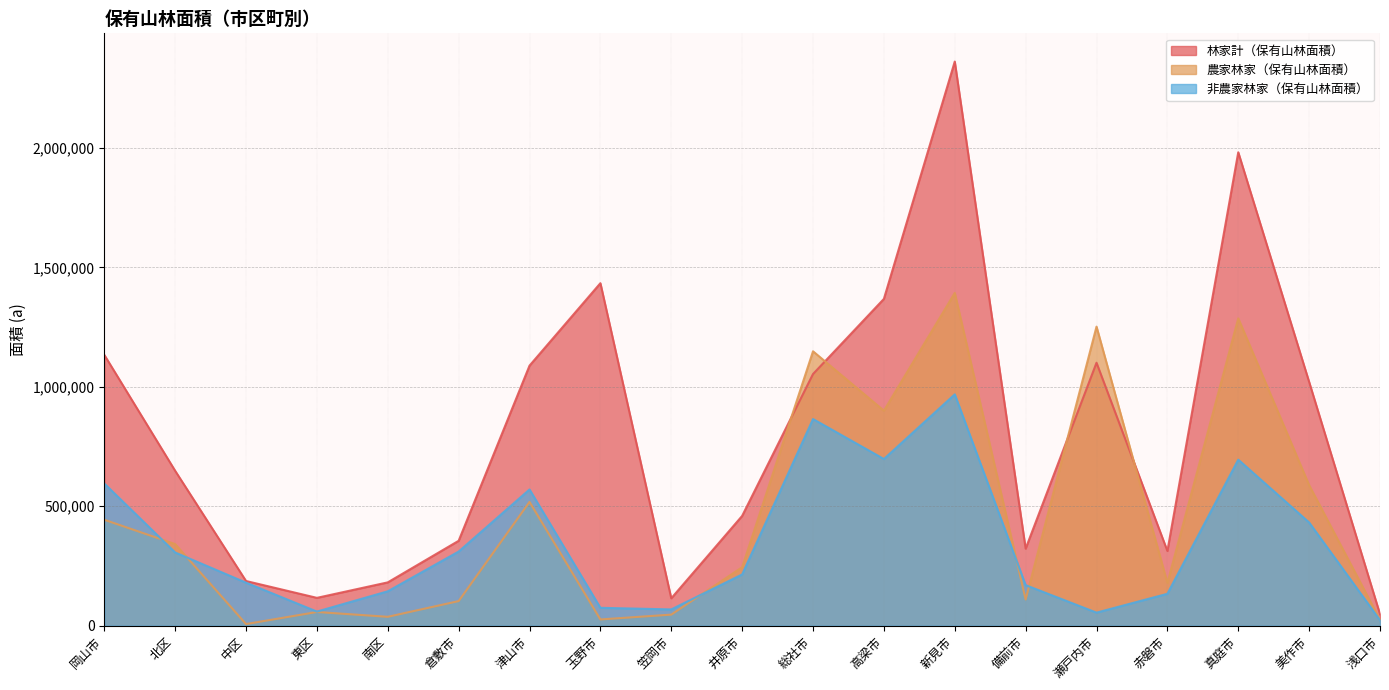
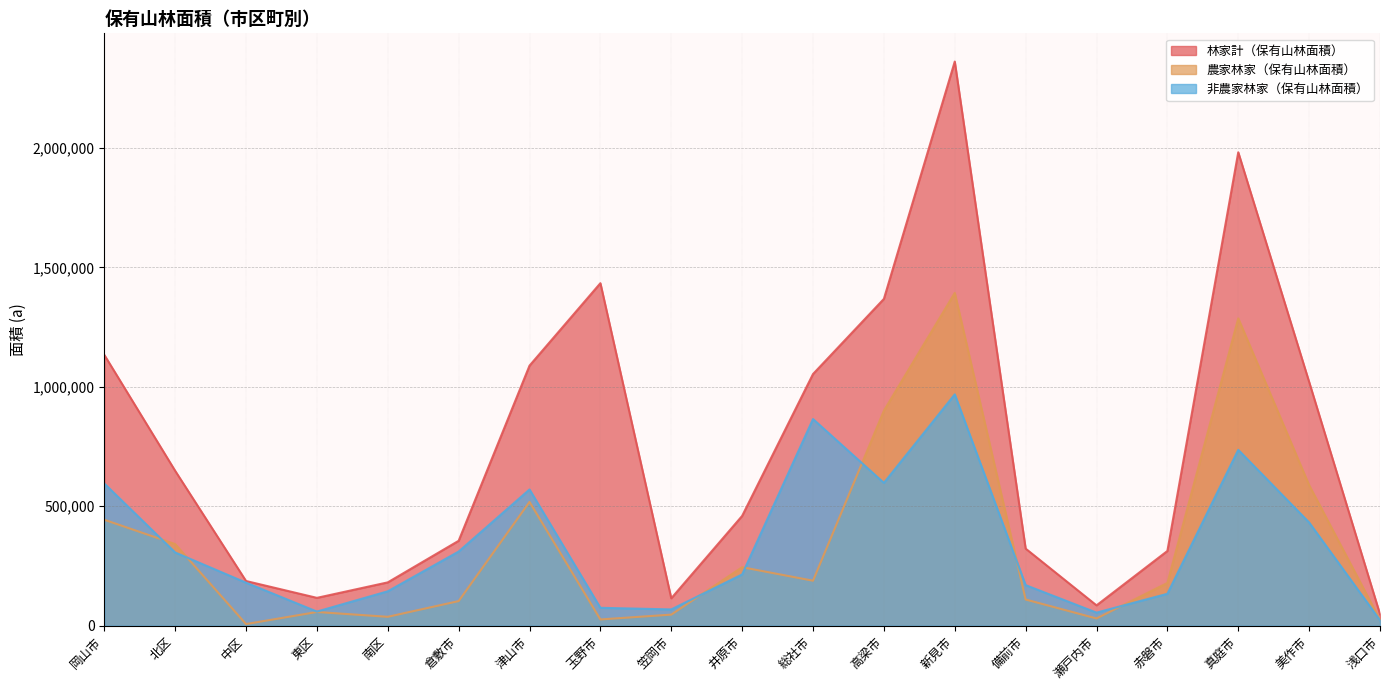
農家林家（保有山林面積）, 総社市: 1,150,000 -> 190,000
非農家林家（保有山林面積）, 高梁市: 700,000 -> 600,000
林家計（保有山林面積）, 瀬戸内市: 1,100,000 -> 90,000
農家林家（保有山林面積）, 瀬戸内市: 1,250,000 -> 30,000
非農家林家（保有山林面積）, 真庭市: 700,000 -> 740,000
